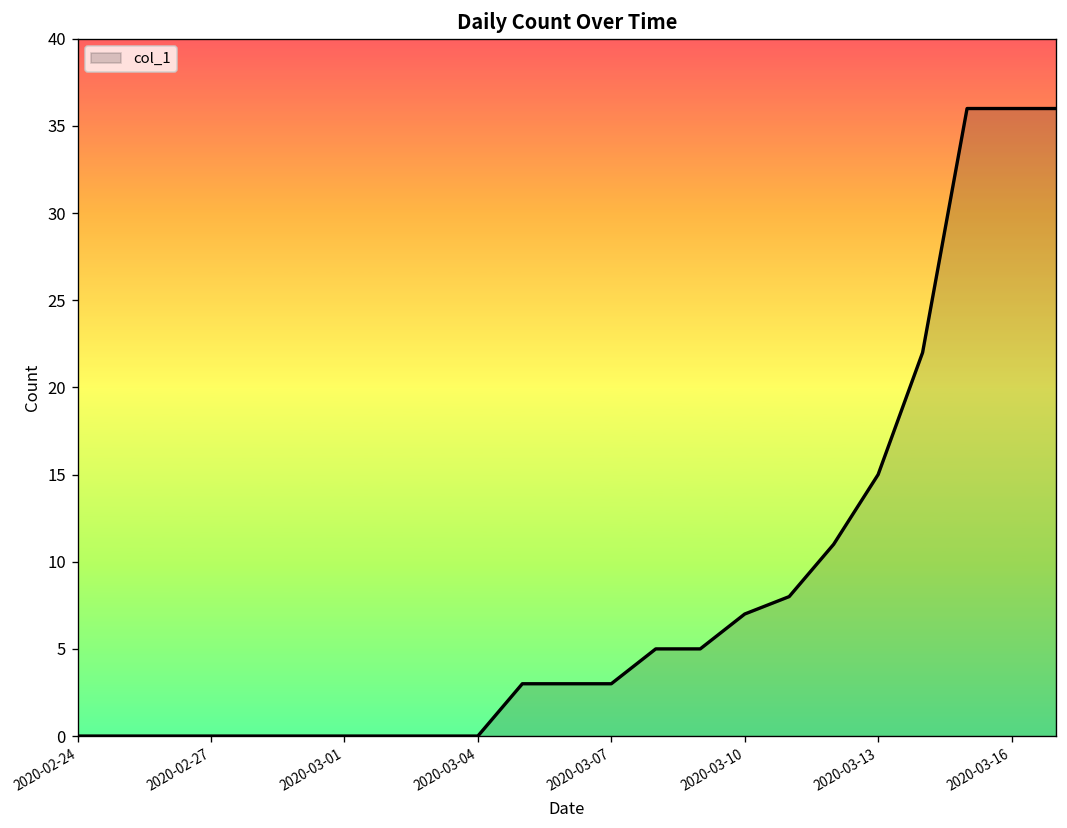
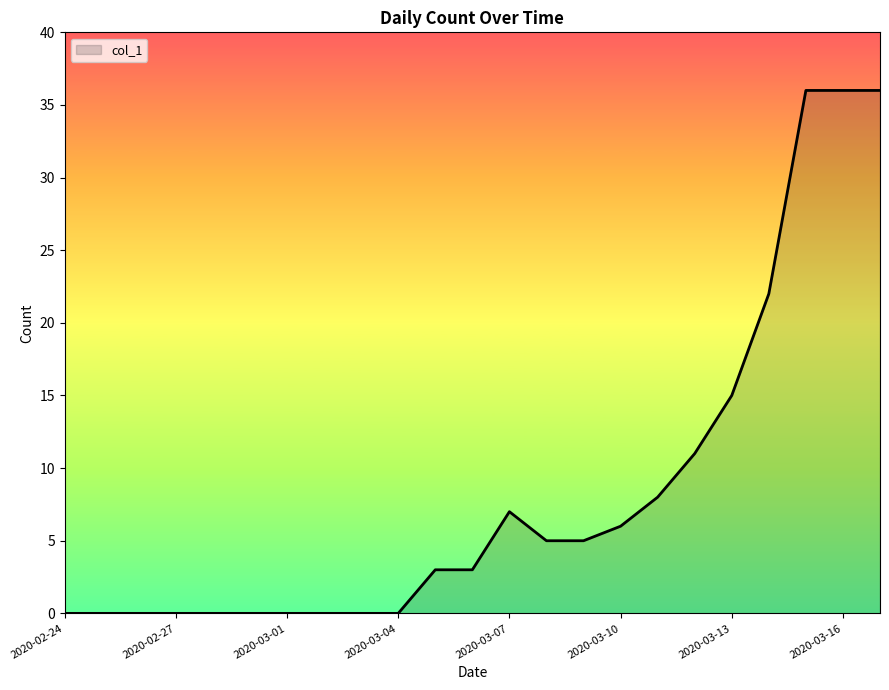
2020-03-07: 3 -> 7
2020-03-10: 7 -> 6
